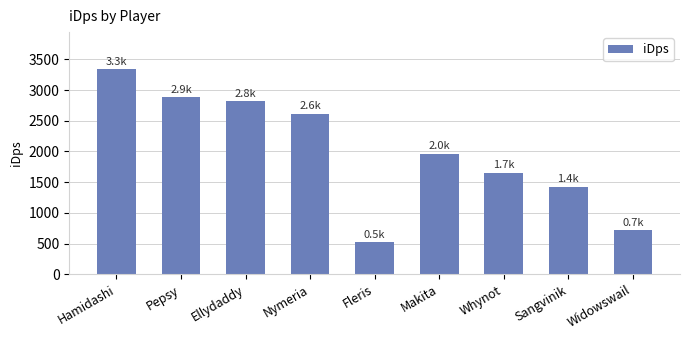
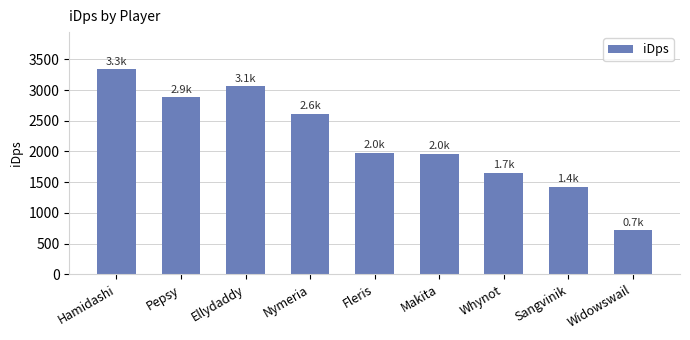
Ellydaddy: 2.8k -> 3.1k
Fleris: 0.5k -> 2.0k
